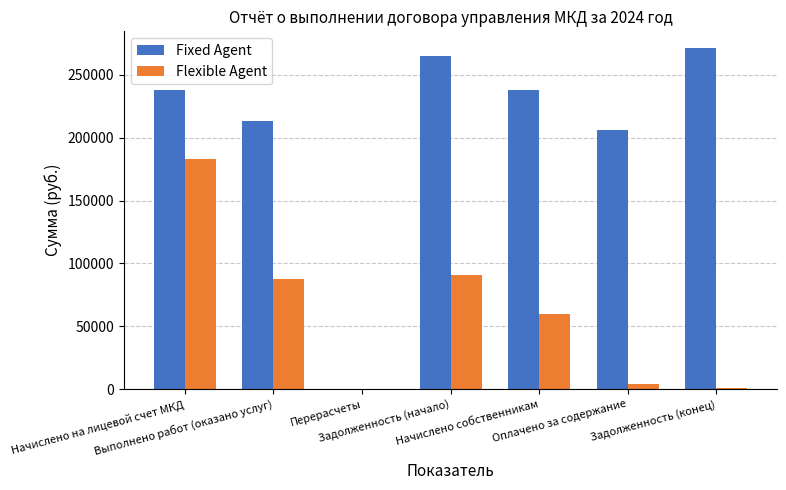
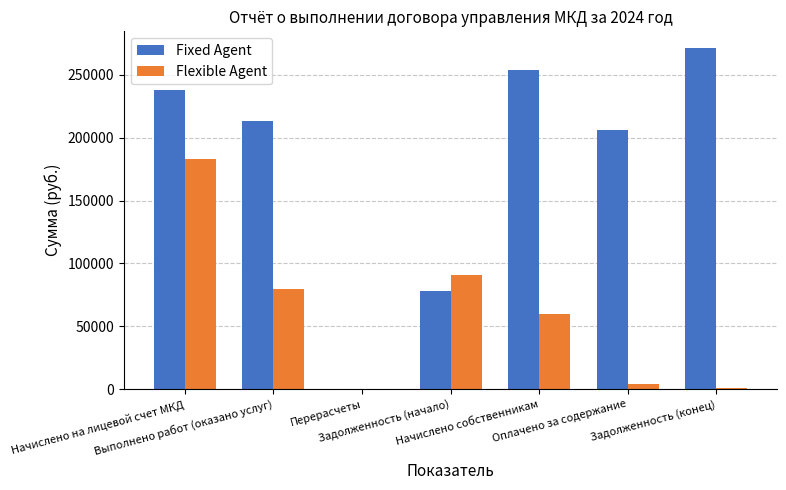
Flexible Agent, Выполнено работ (оказано услуг): 88000 -> 80000
Fixed Agent, Задолженность (начало): 265000 -> 78000
Fixed Agent, Начислено собственникам: 238000 -> 254000
